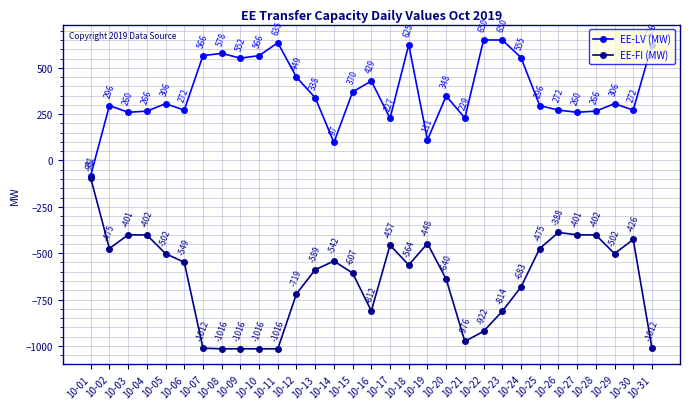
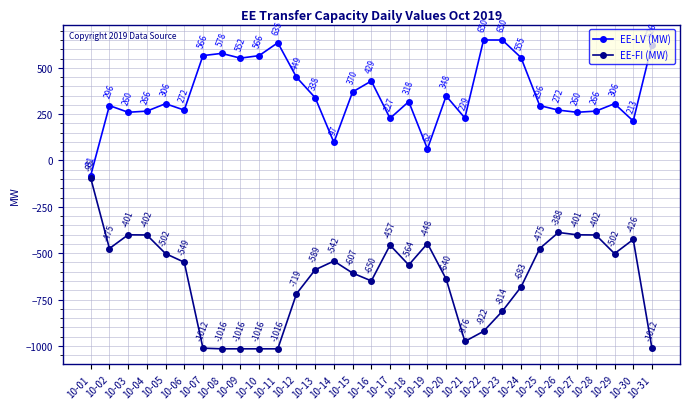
EE-FI (MW), 10-16: -812 -> -650
EE-LV (MW), 10-18: 625 -> 318
EE-LV (MW), 10-19: 111 -> 62
EE-LV (MW), 10-30: 272 -> 213
